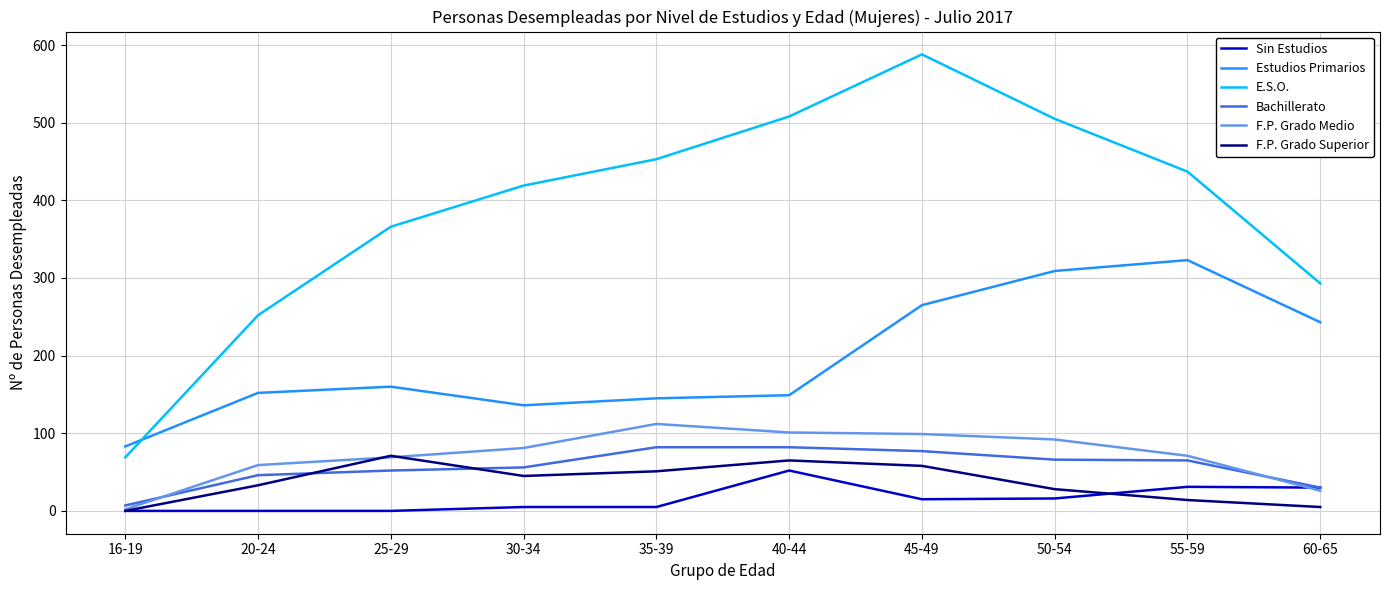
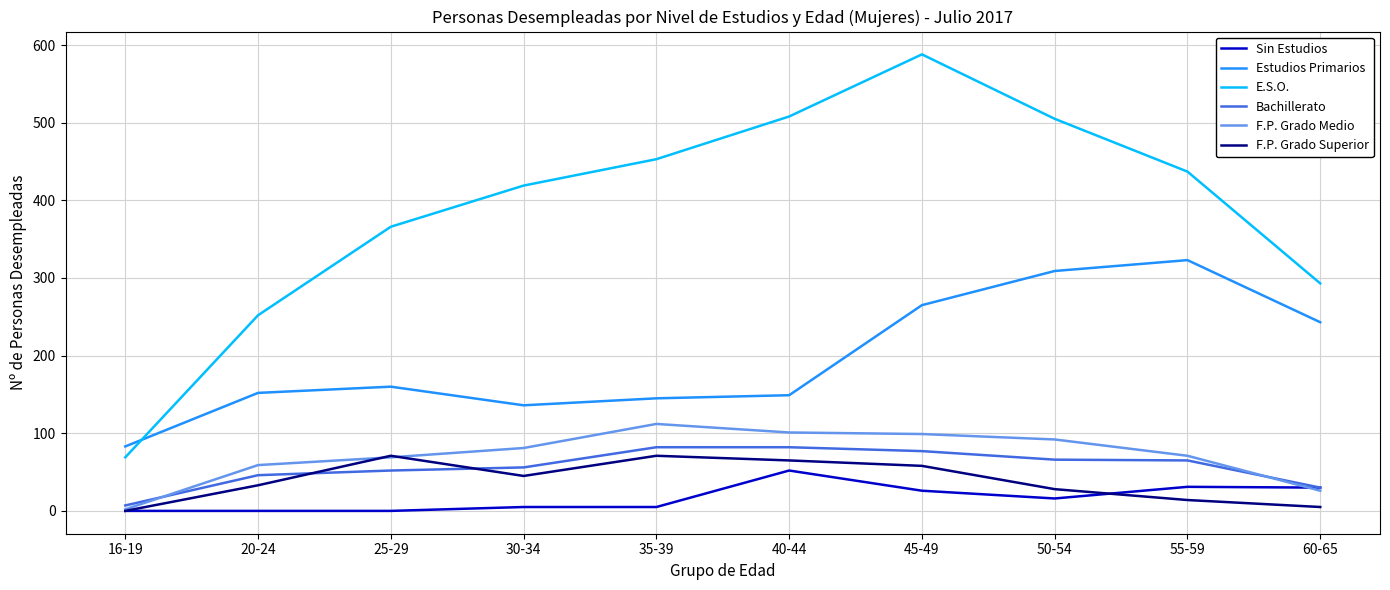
F.P. Grado Superior, 35-39: 50 -> 70
Sin Estudios, 45-49: 20 -> 30
